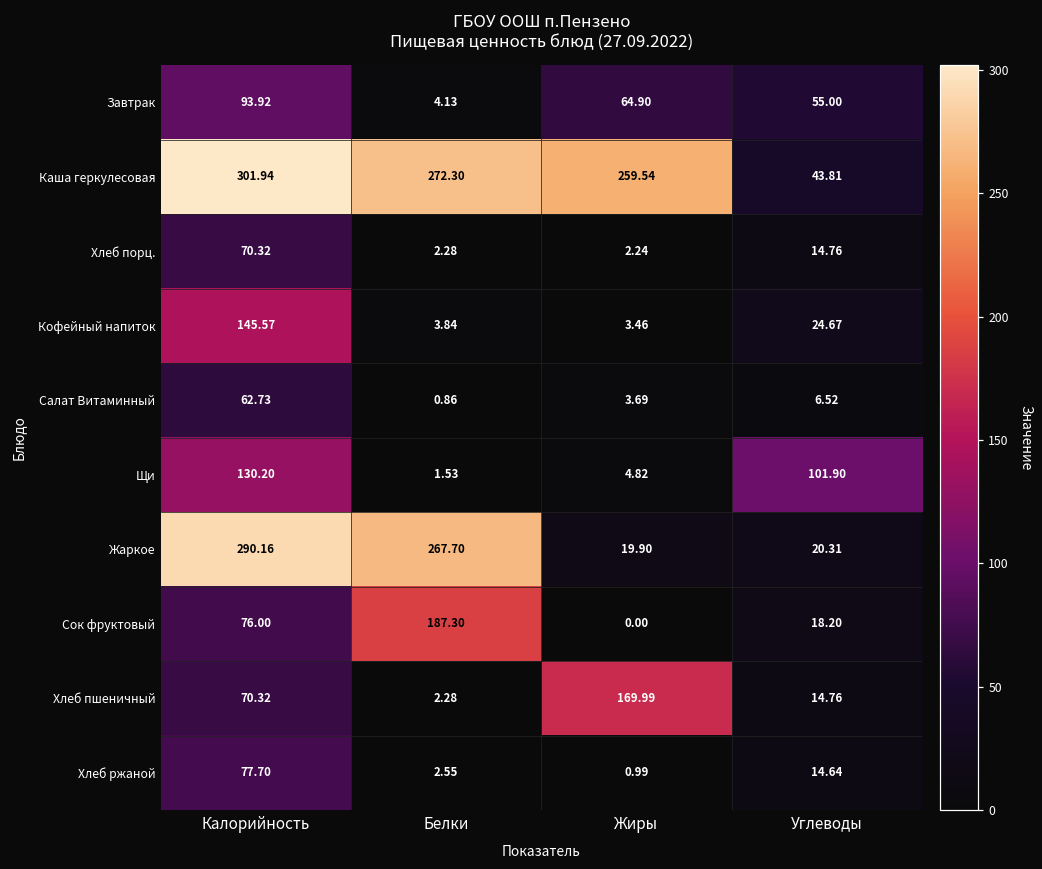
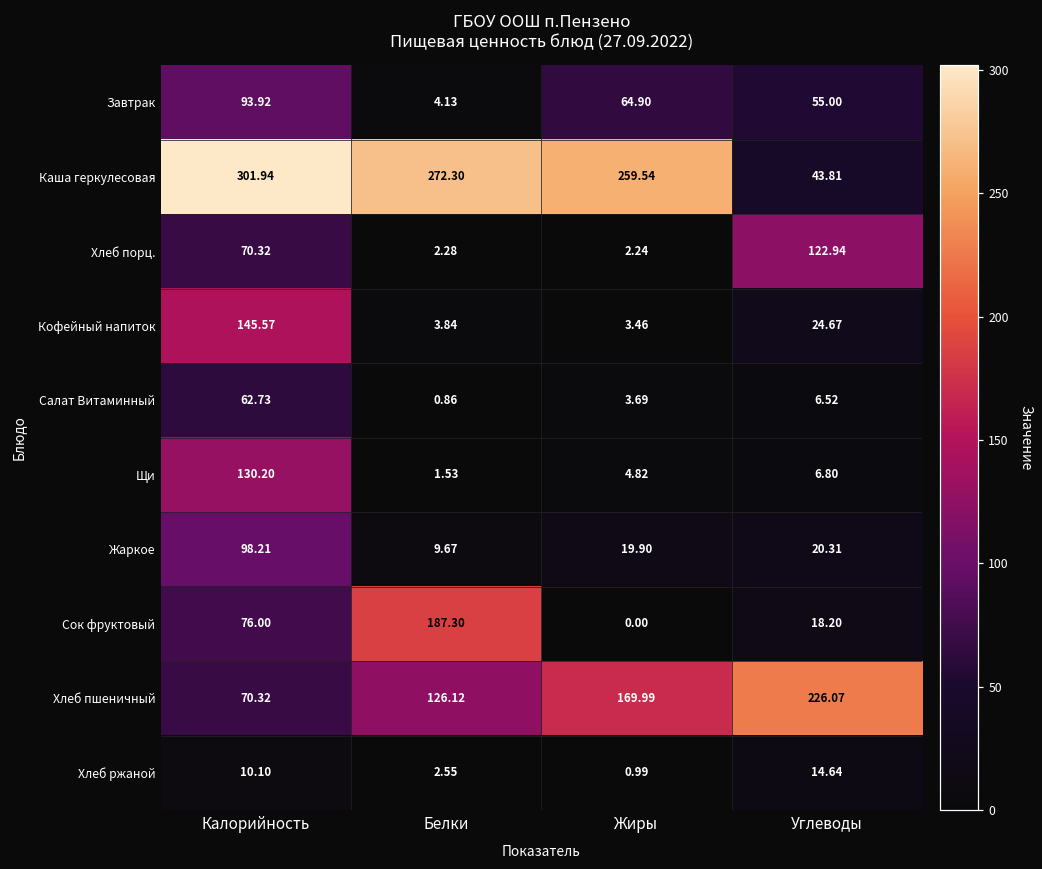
Хлеб порц., Углеводы: 14.76 -> 122.94
Щи, Углеводы: 101.90 -> 6.80
Жаркое, Калорийность: 290.16 -> 98.21
Жаркое, Белки: 267.70 -> 9.67
Хлеб пшеничный, Белки: 2.28 -> 126.12
Хлеб пшеничный, Углеводы: 14.76 -> 226.07
Хлеб ржаной, Калорийность: 77.70 -> 10.10
